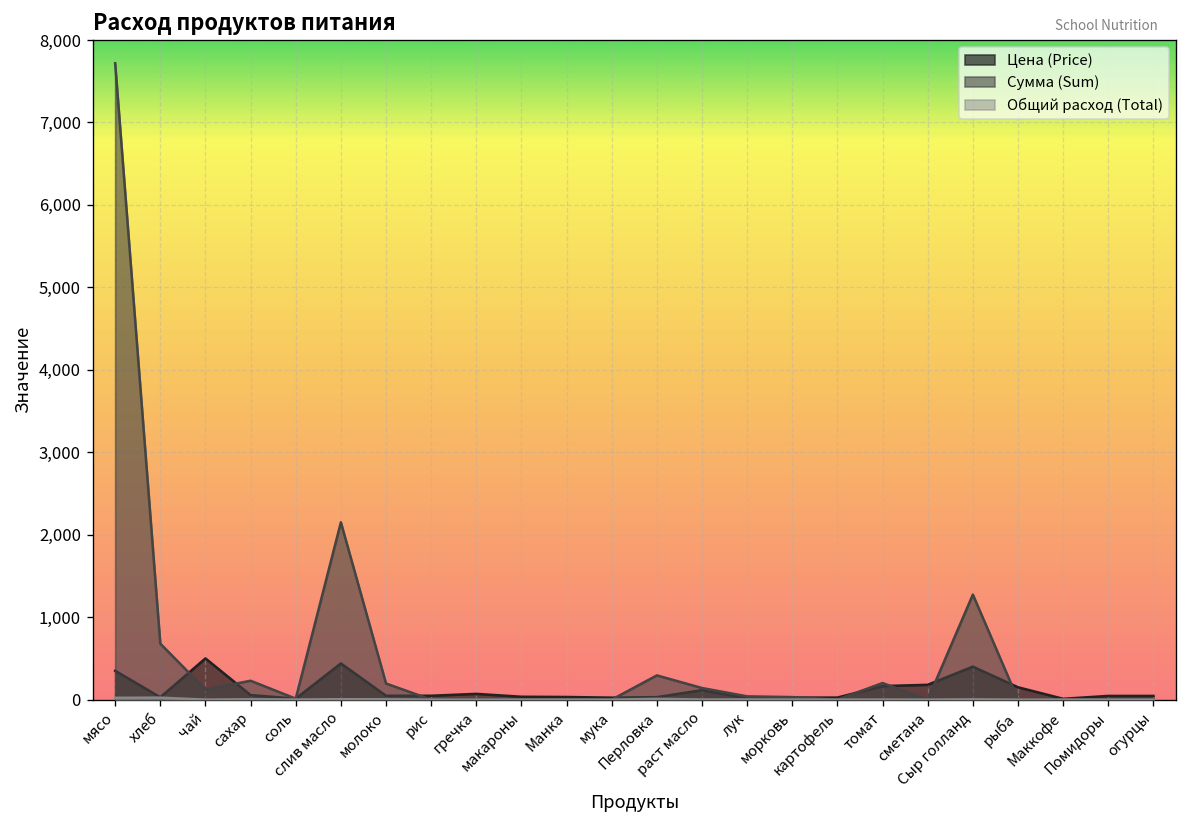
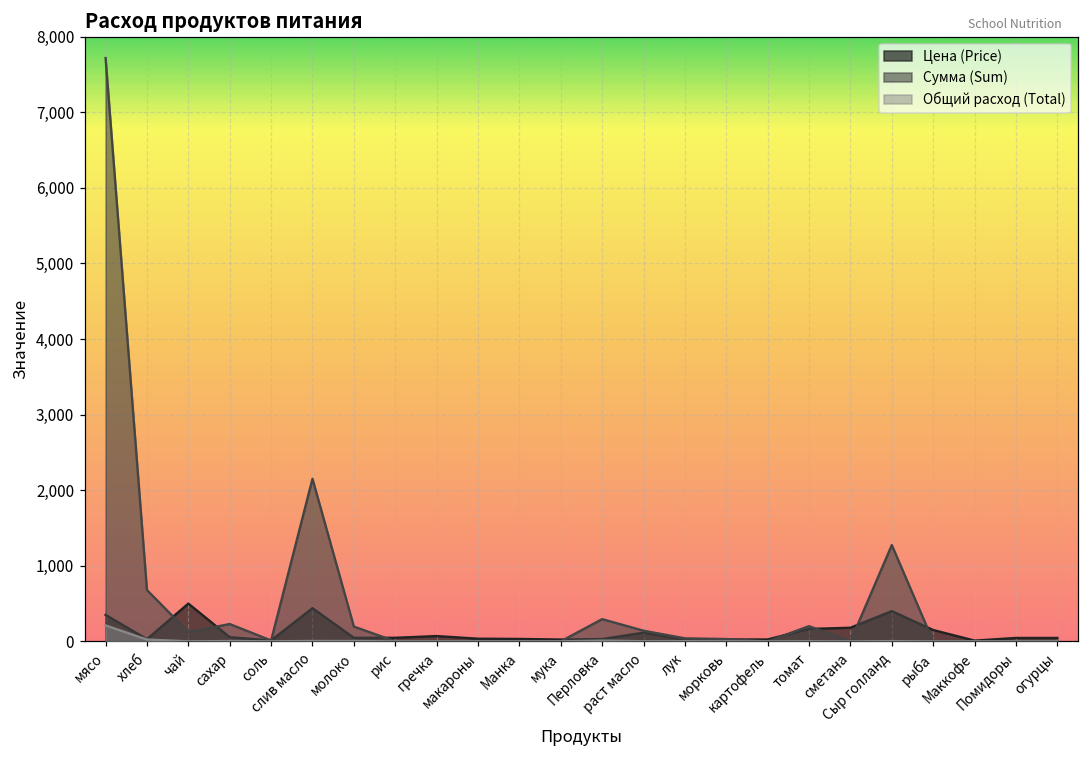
Общий расход (Total), мясо: 0 -> 200
